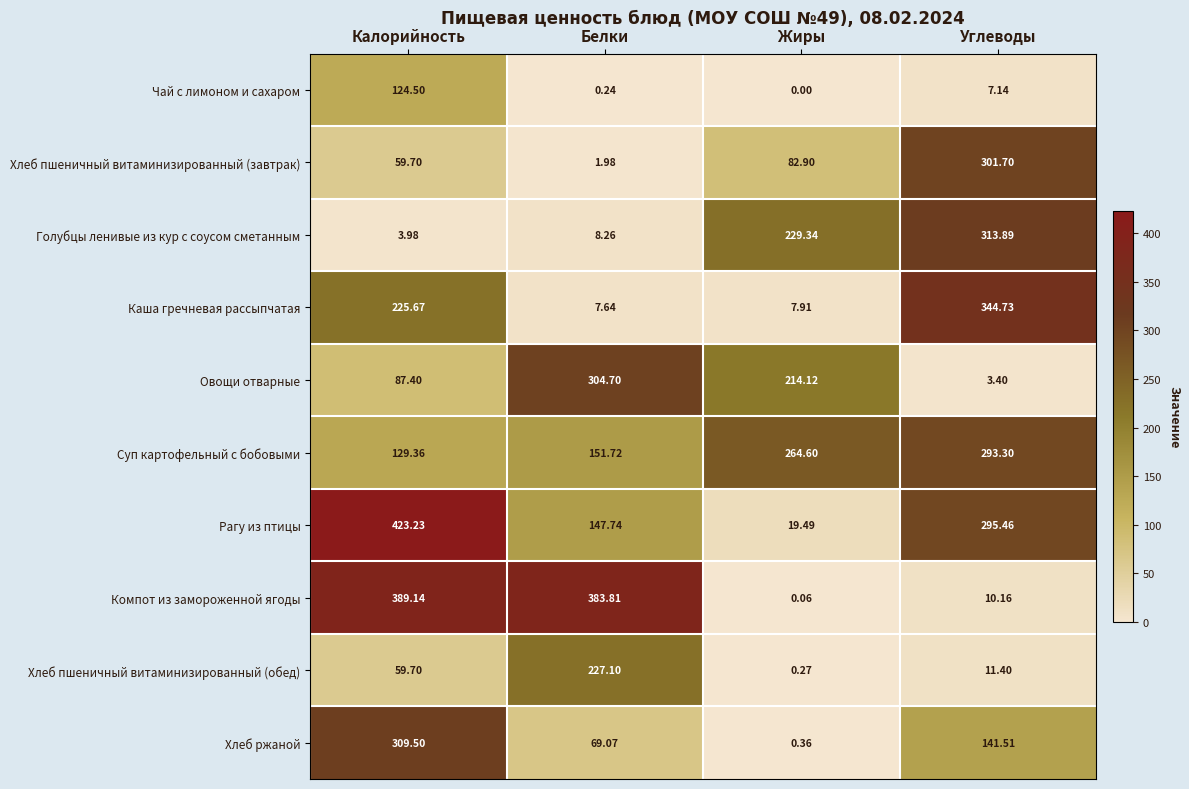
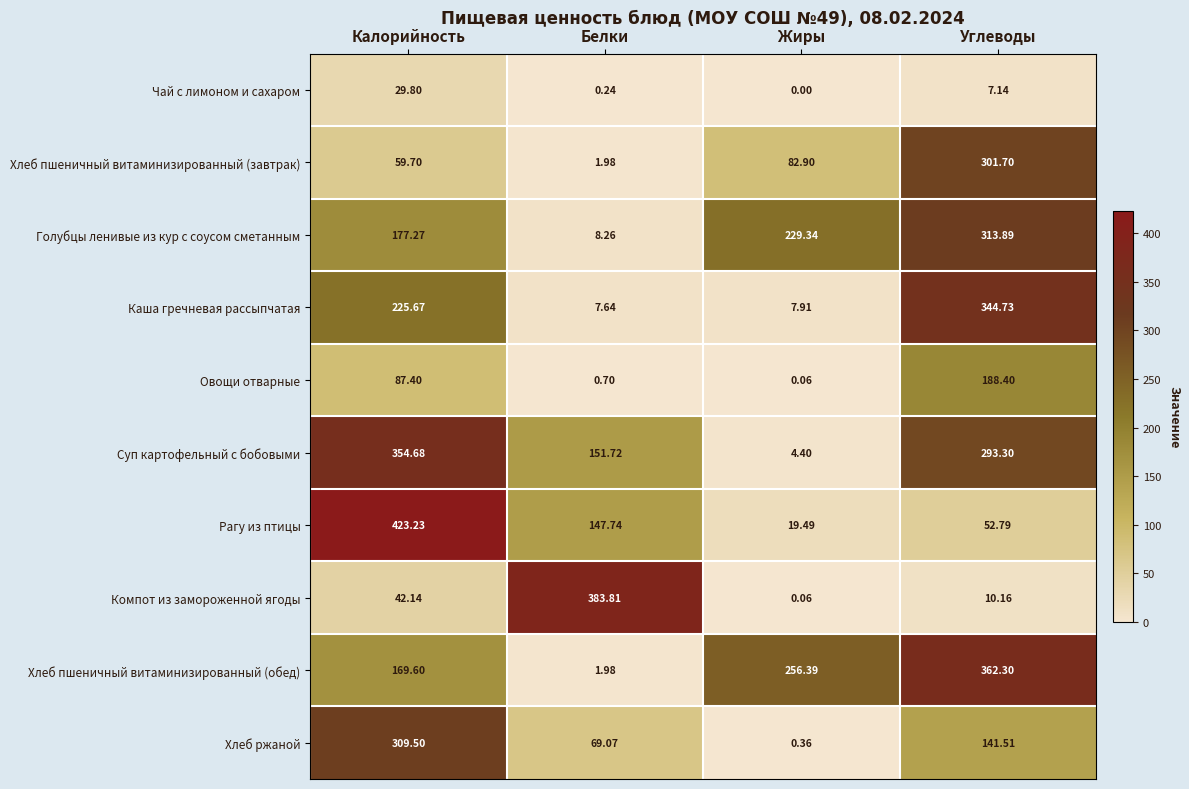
Чай с лимоном и сахаром, Калорийность: 124.50 -> 29.80
Голубцы ленивые из кур с соусом сметанным, Калорийность: 3.98 -> 177.27
Овощи отварные, Белки: 304.70 -> 0.70
Овощи отварные, Жиры: 214.12 -> 0.06
Овощи отварные, Углеводы: 3.40 -> 188.40
Суп картофельный с бобовыми, Калорийность: 129.36 -> 354.68
Суп картофельный с бобовыми, Жиры: 264.60 -> 4.40
Рагу из птицы, Углеводы: 295.46 -> 52.79
Компот из замороженной ягоды, Калорийность: 389.14 -> 42.14
Хлеб пшеничный витаминизированный (обед), Калорийность: 59.70 -> 169.60
Хлеб пшеничный витаминизированный (обед), Белки: 227.10 -> 1.98
Хлеб пшеничный витаминизированный (обед), Жиры: 0.27 -> 256.39
Хлеб пшеничный витаминизированный (обед), Углеводы: 11.40 -> 362.30
